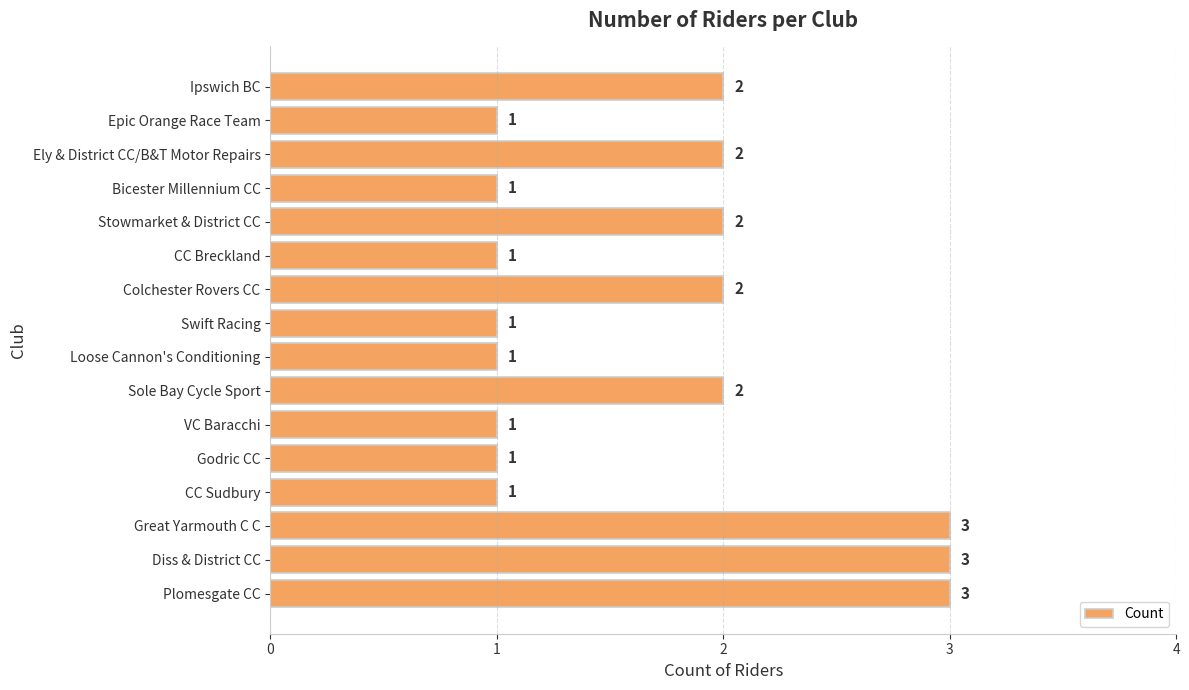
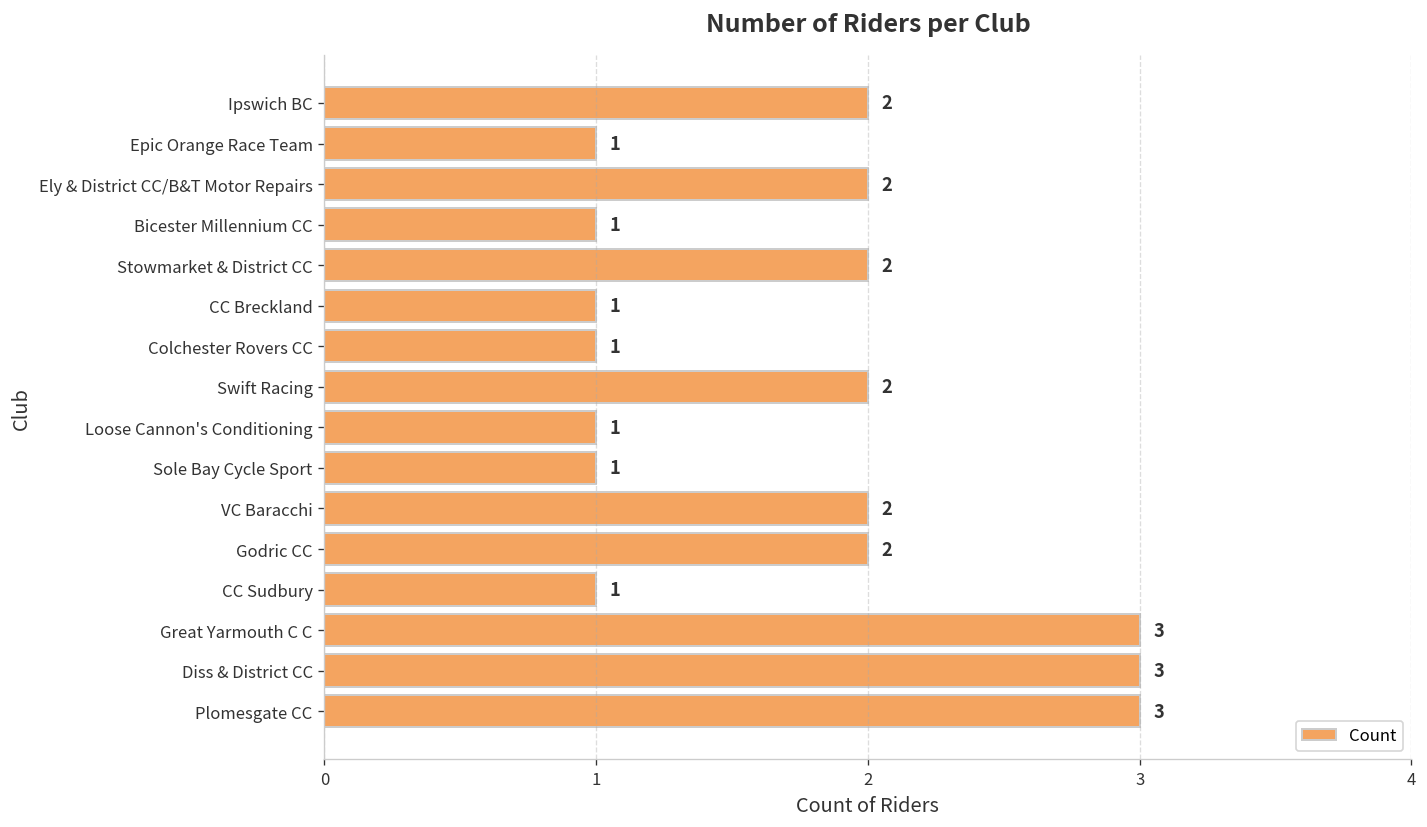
Colchester Rovers CC: 2 -> 1
Swift Racing: 1 -> 2
Sole Bay Cycle Sport: 2 -> 1
VC Baracchi: 1 -> 2
Godric CC: 1 -> 2
